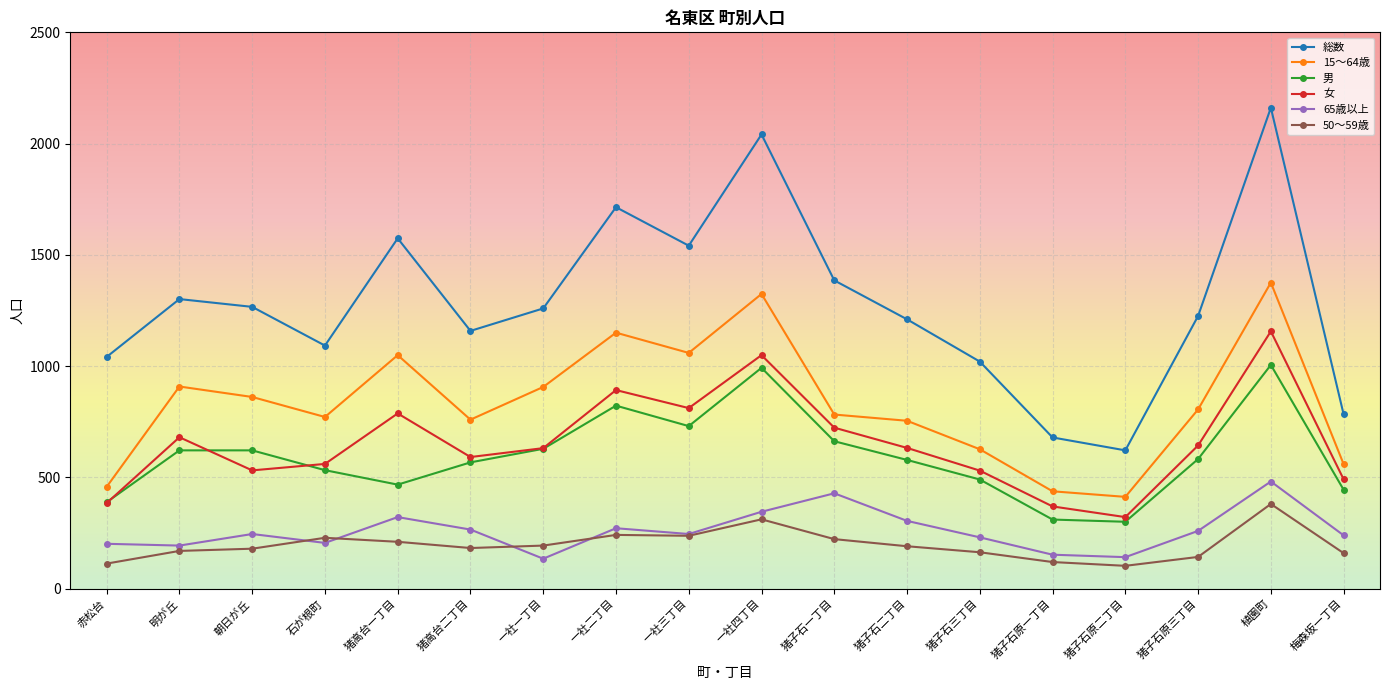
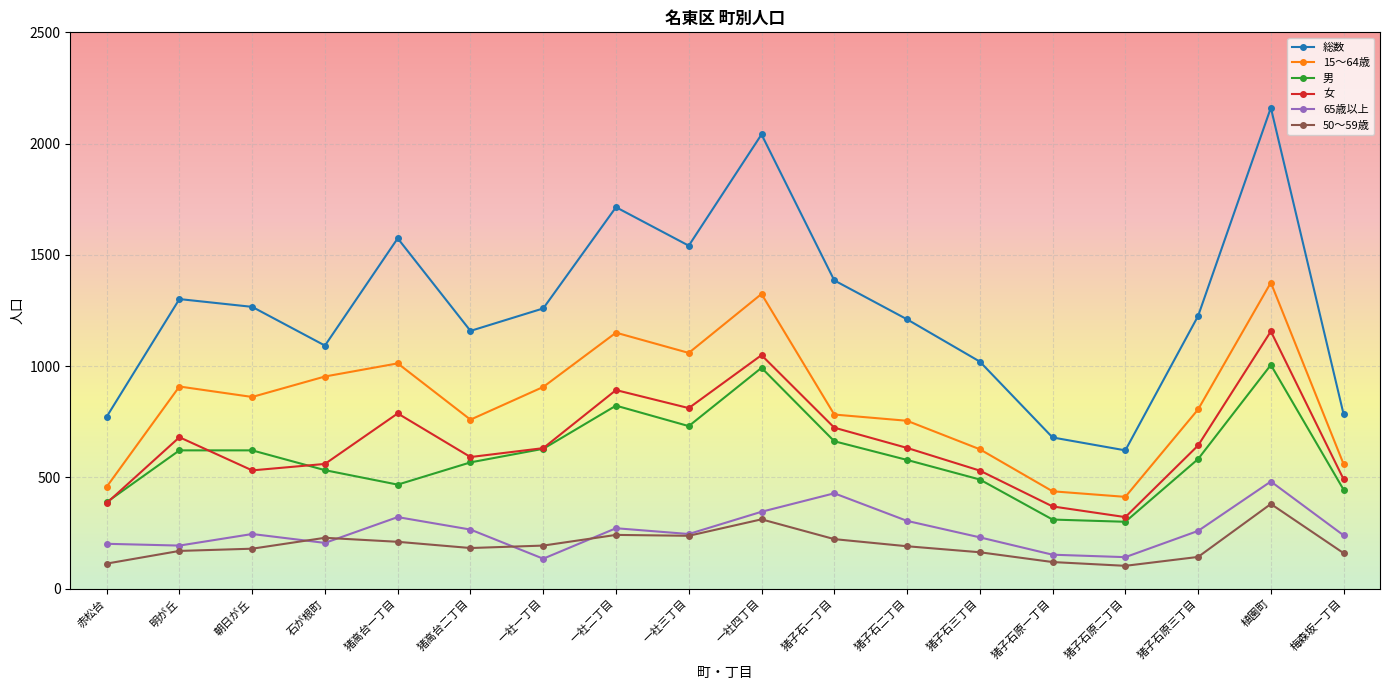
総数, 赤松台: 1040 -> 770
15～64歳, 石が根町: 770 -> 950
15～64歳, 猪高台一丁目: 1050 -> 1010
